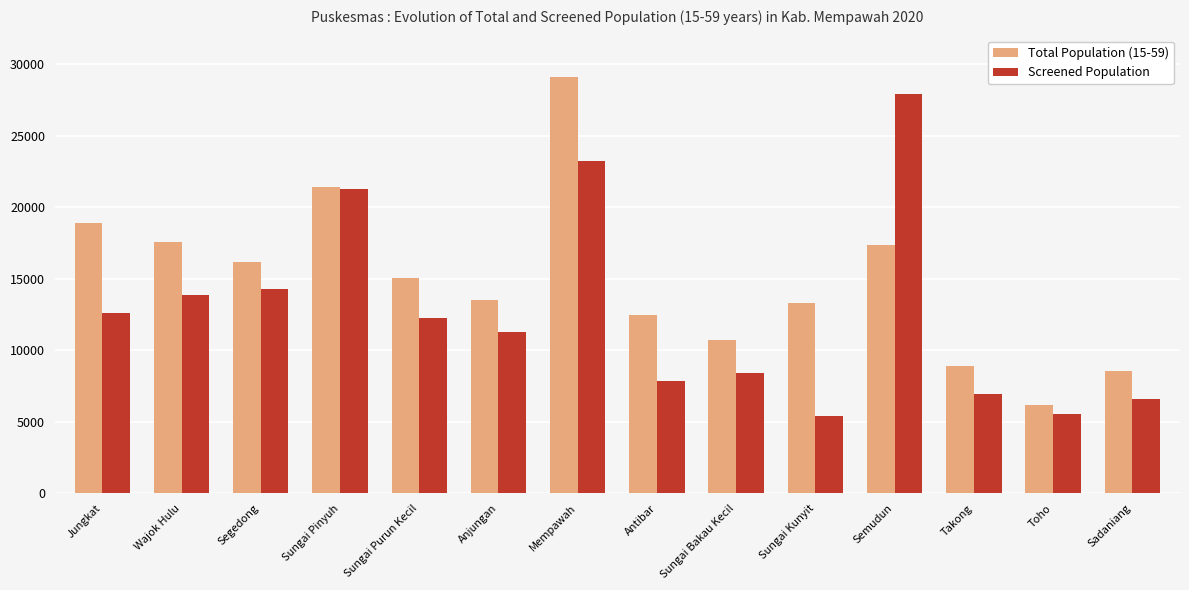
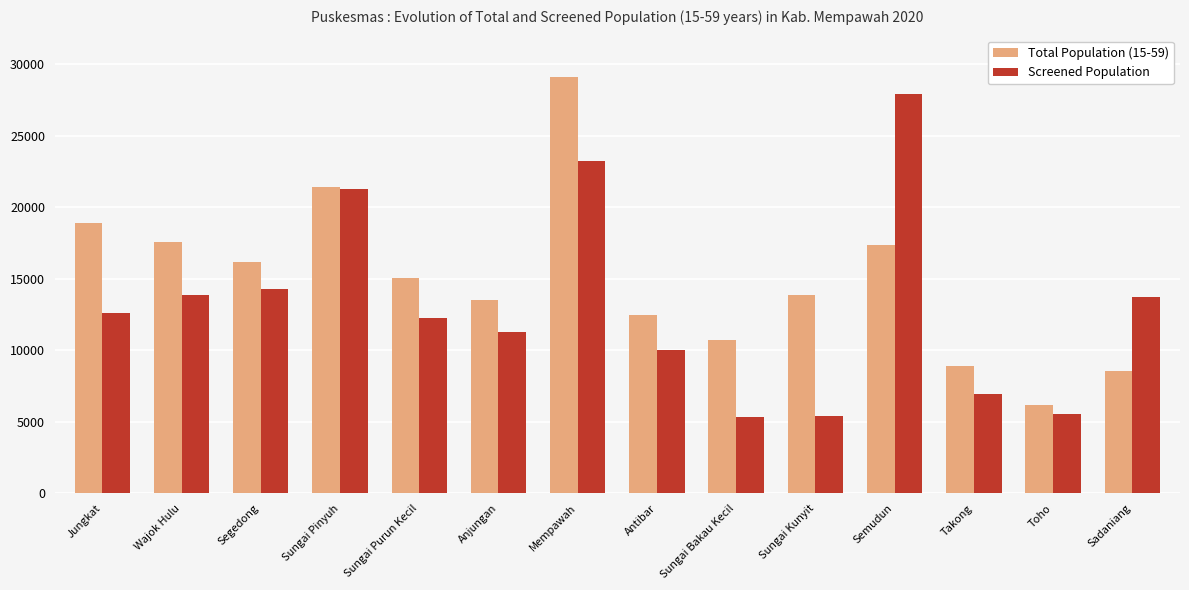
Screened Population, Antibar: 7900 -> 10000
Screened Population, Sungai Bakau Kecil: 8400 -> 5300
Total Population (15-59), Sungai Kunyit: 13300 -> 13900
Screened Population, Sadaniang: 6600 -> 13800
